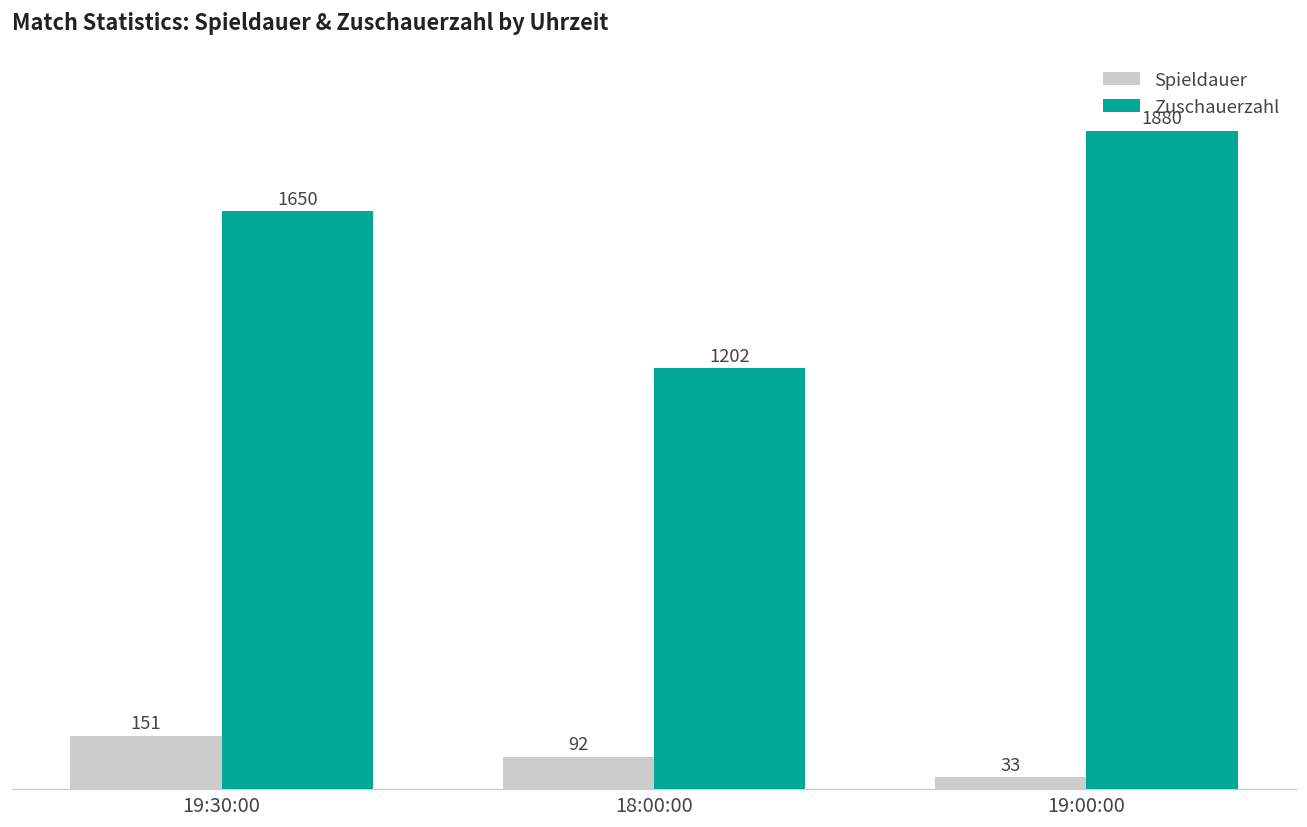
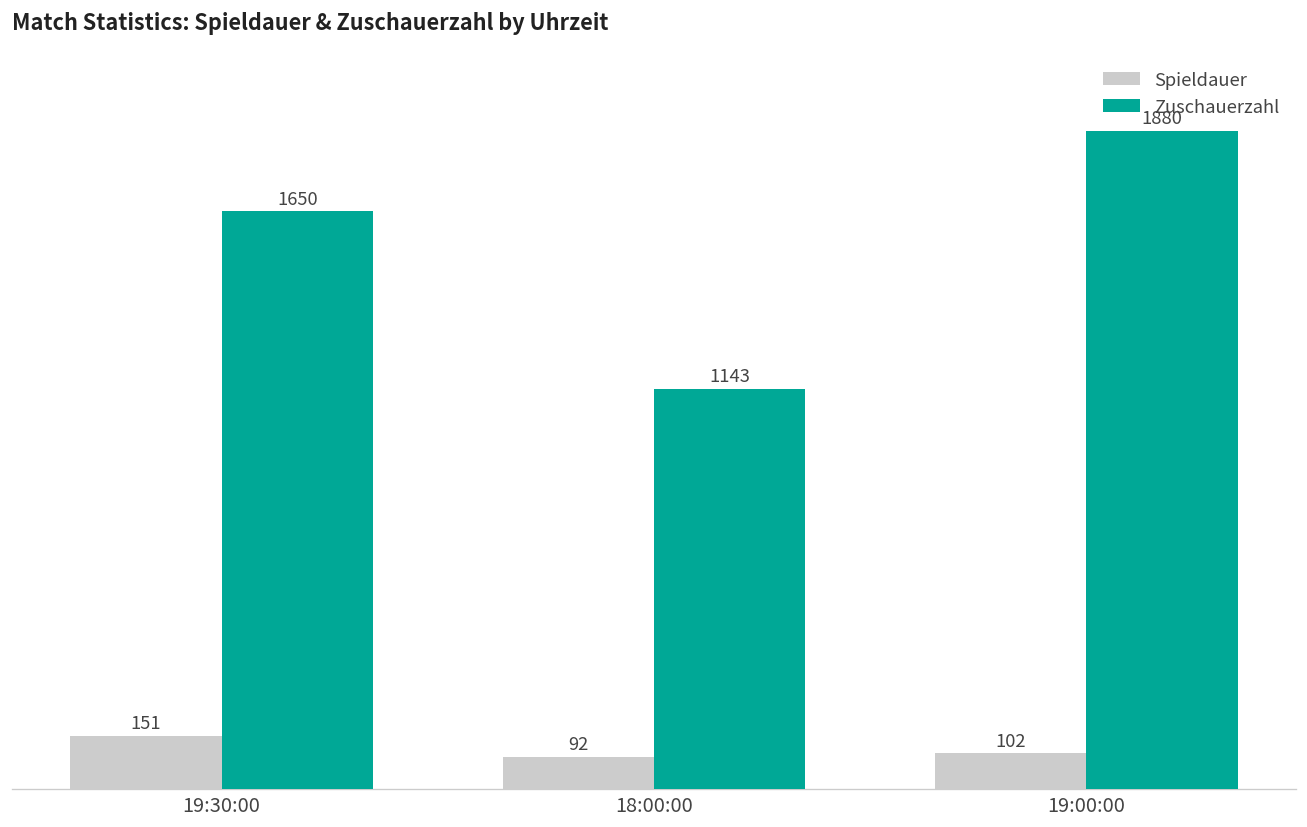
Zuschauerzahl, 18:00:00: 1202 -> 1143
Spieldauer, 19:00:00: 33 -> 102
